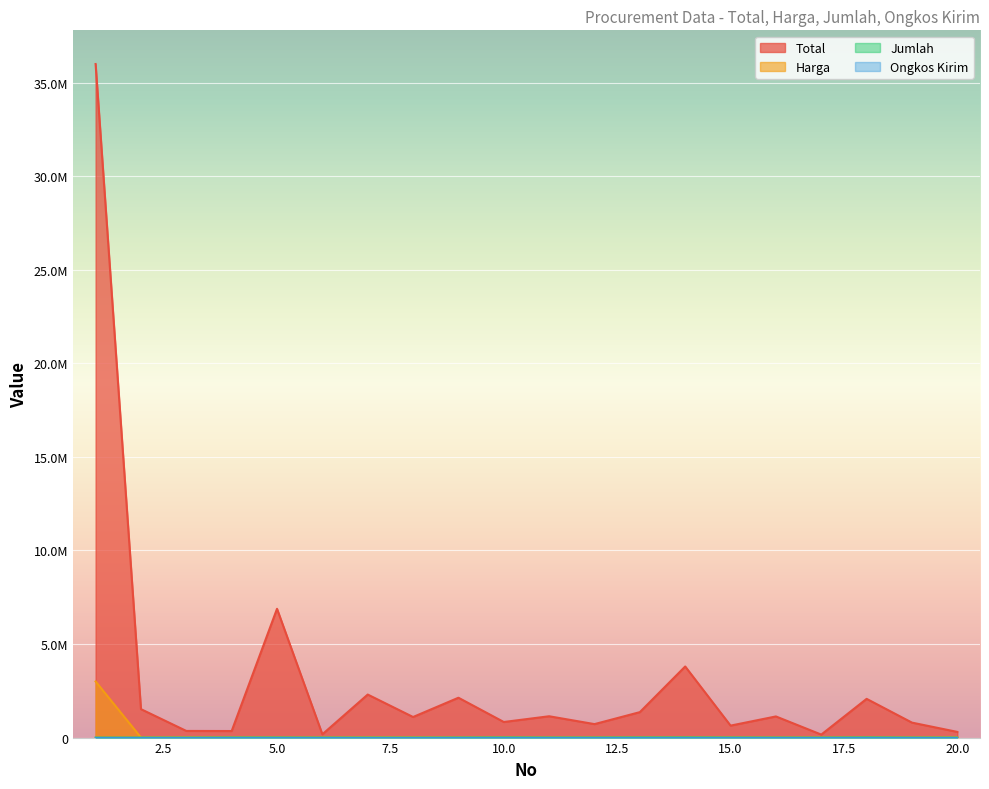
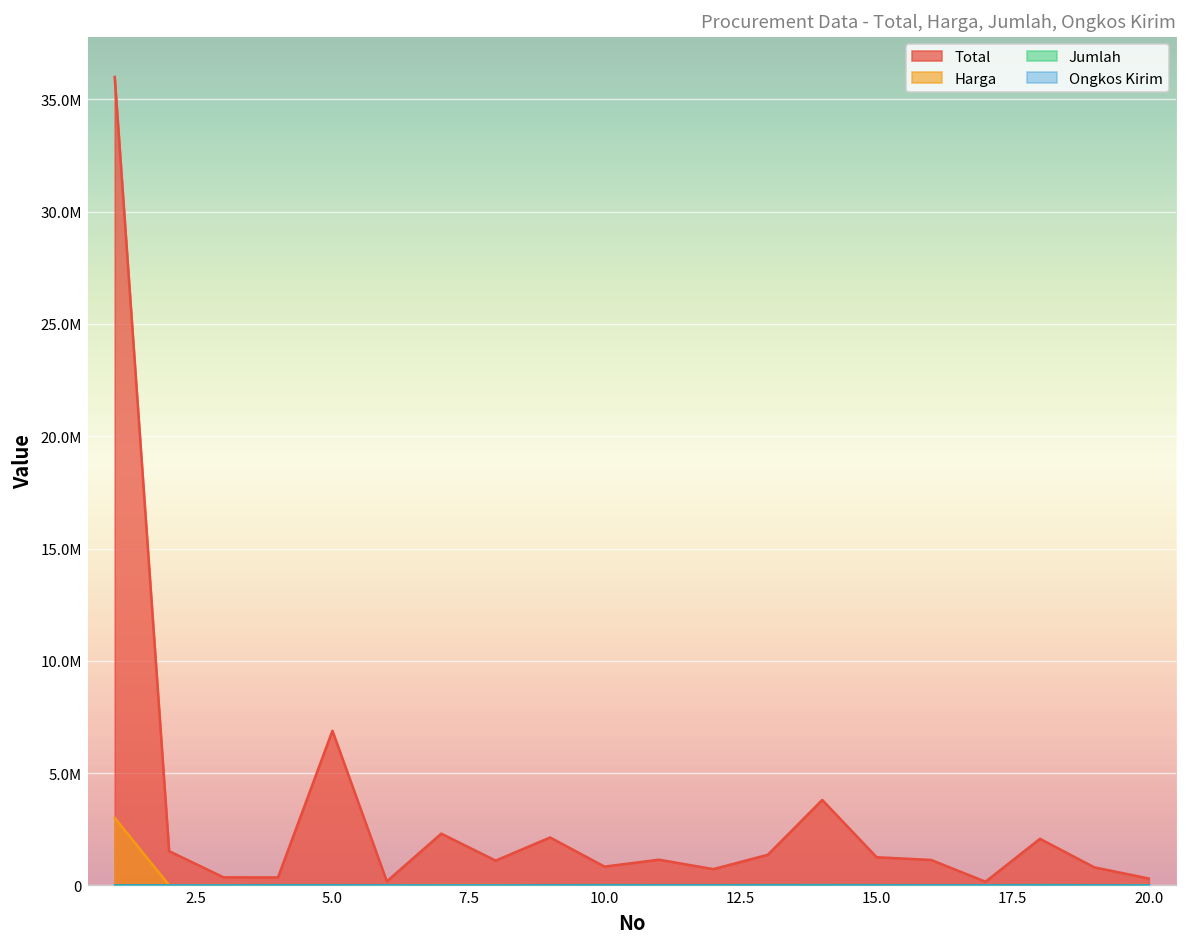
Total, 15.0: 600000 -> 1300000
